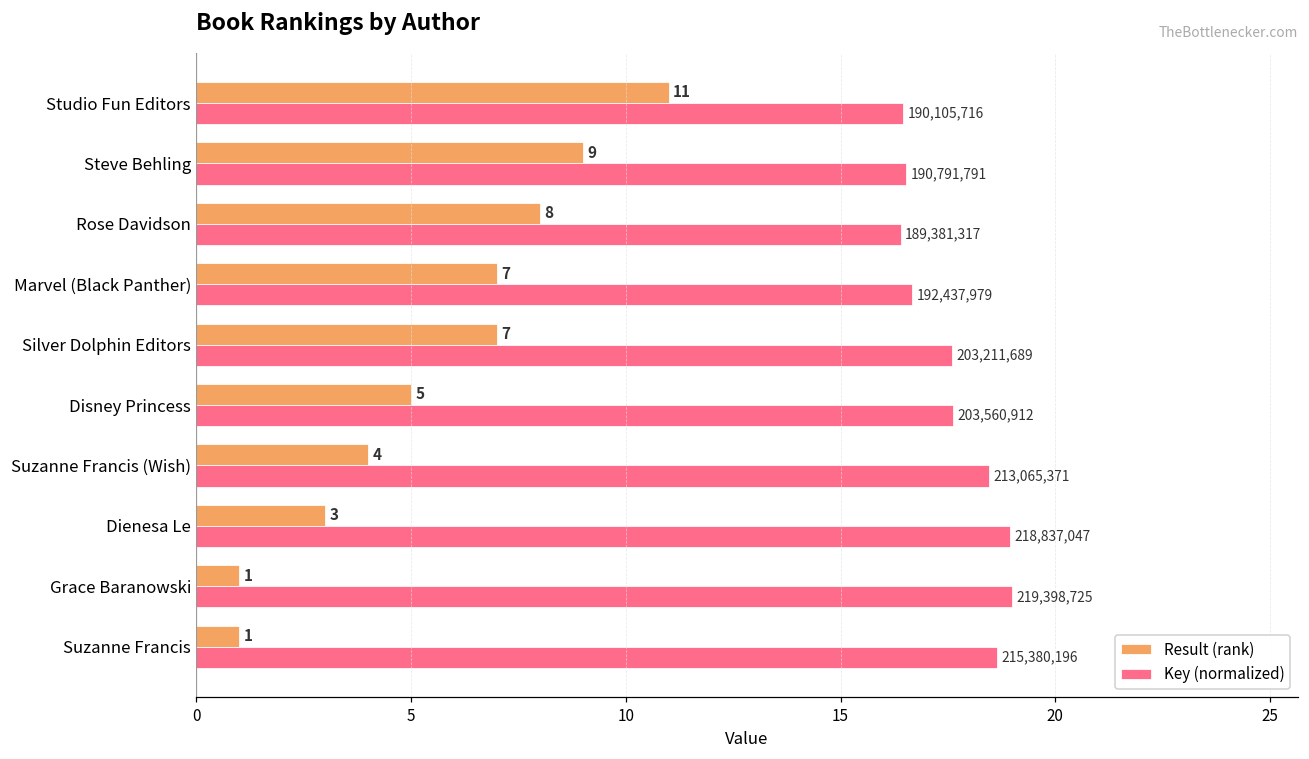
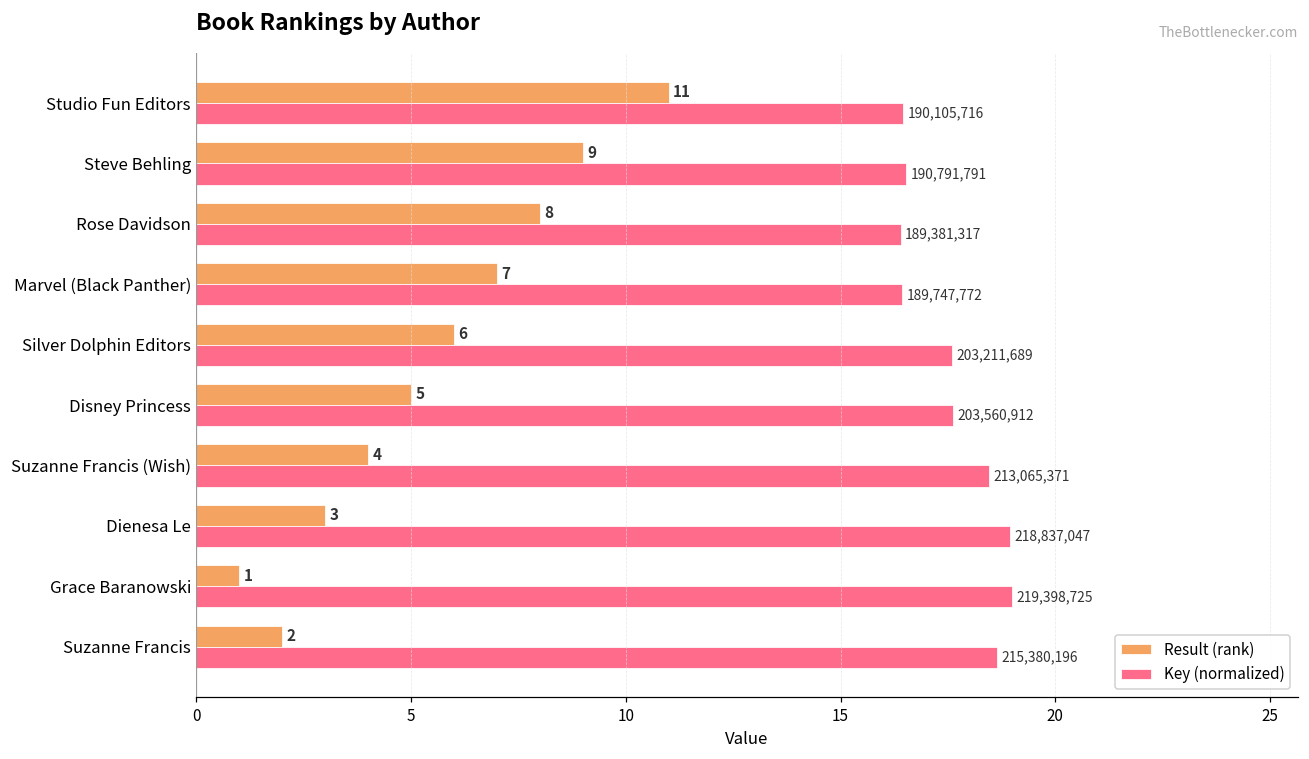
Key (normalized), Marvel (Black Panther): 192,437,979 -> 189,747,772
Result (rank), Silver Dolphin Editors: 7 -> 6
Result (rank), Suzanne Francis: 1 -> 2
